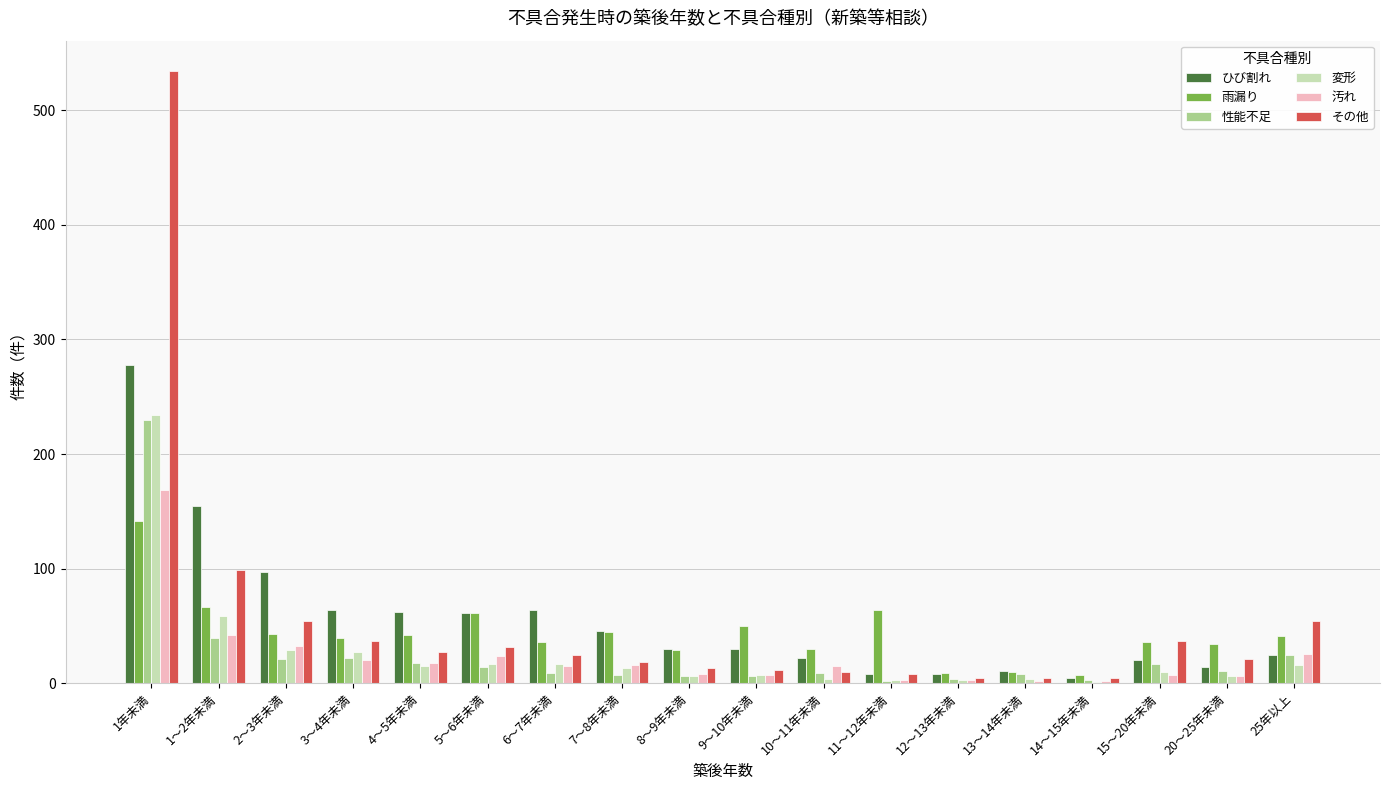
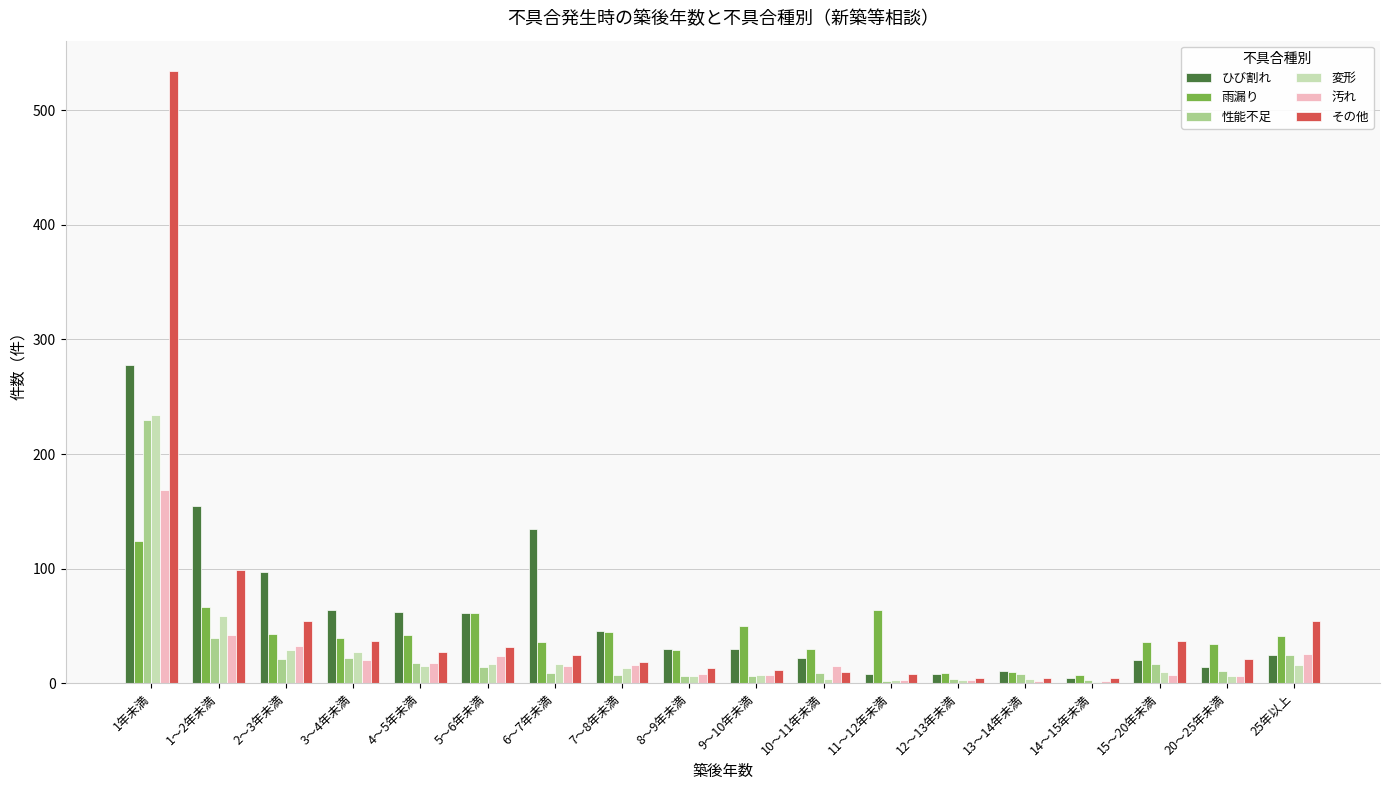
雨漏り, 1年未満: 142 -> 124
ひび割れ, 6～7年未満: 64 -> 135
